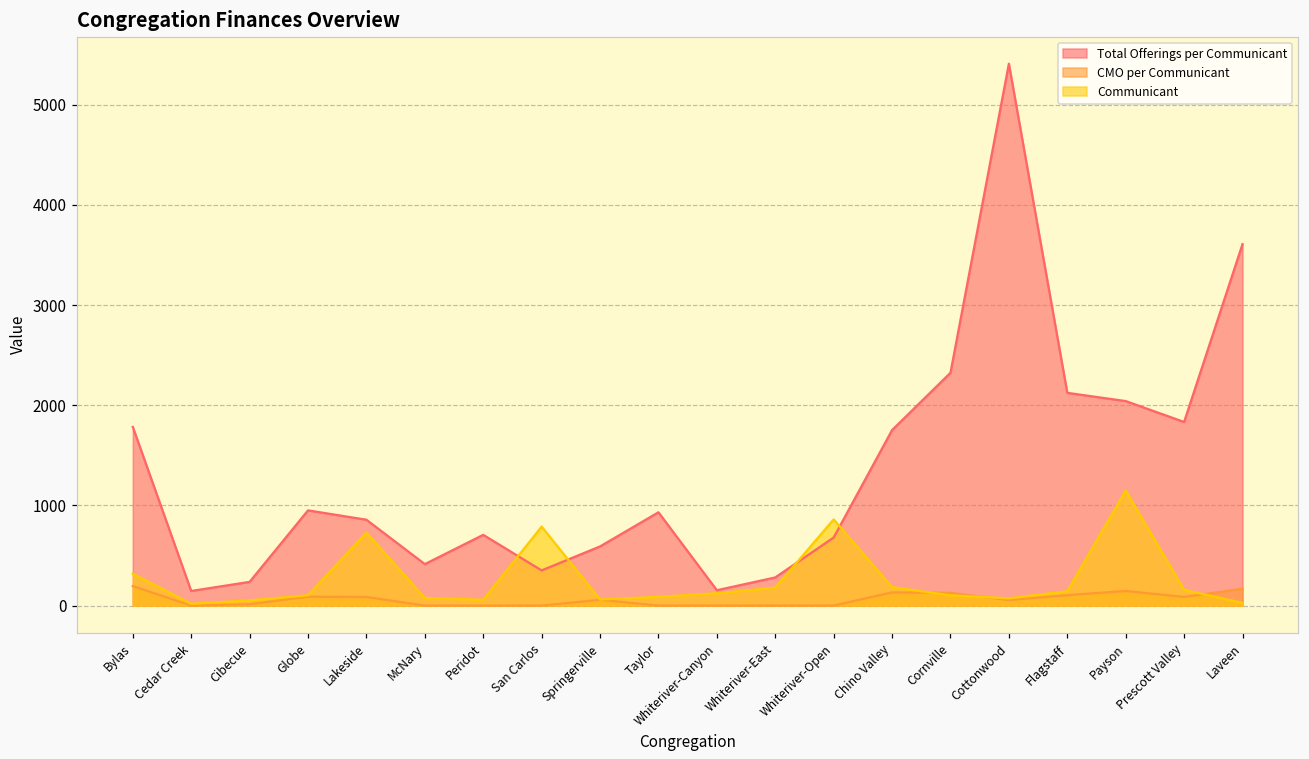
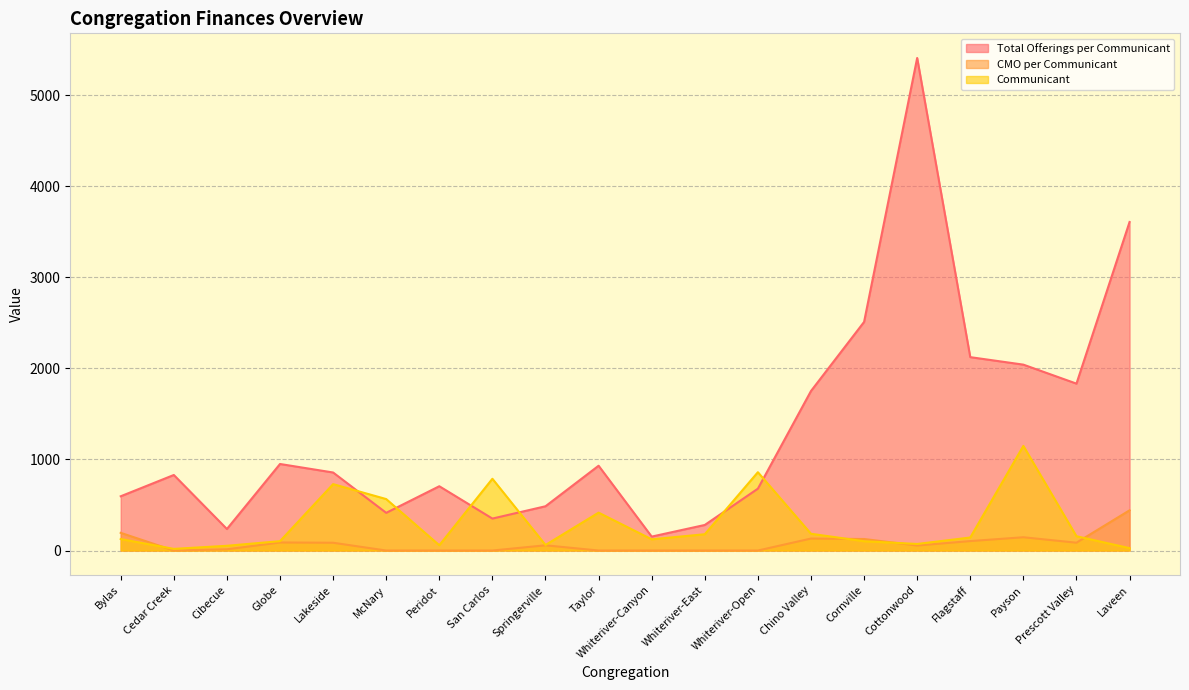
Total Offerings per Communicant, Bylas: 1800 -> 600
Communicant, Bylas: 300 -> 100
Total Offerings per Communicant, Cedar Creek: 100 -> 800
Communicant, McNary: 100 -> 600
Total Offerings per Communicant, Springerville: 600 -> 500
Communicant, Taylor: 100 -> 400
Total Offerings per Communicant, Cornville: 2300 -> 2500
CMO per Communicant, Laveen: 200 -> 400
